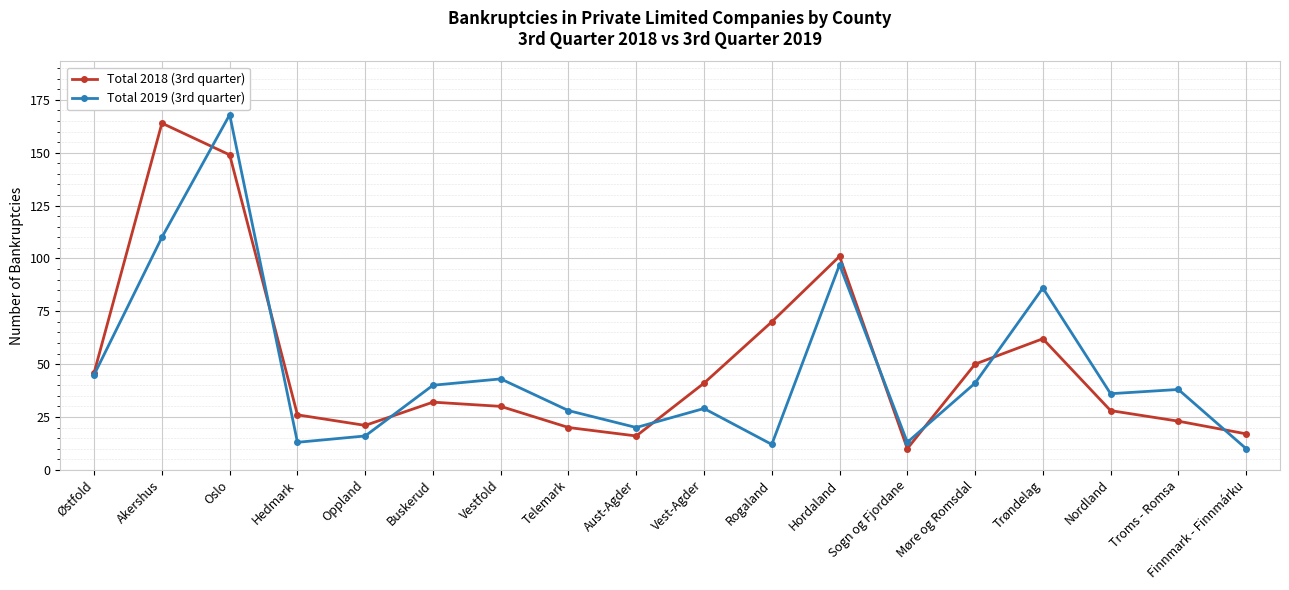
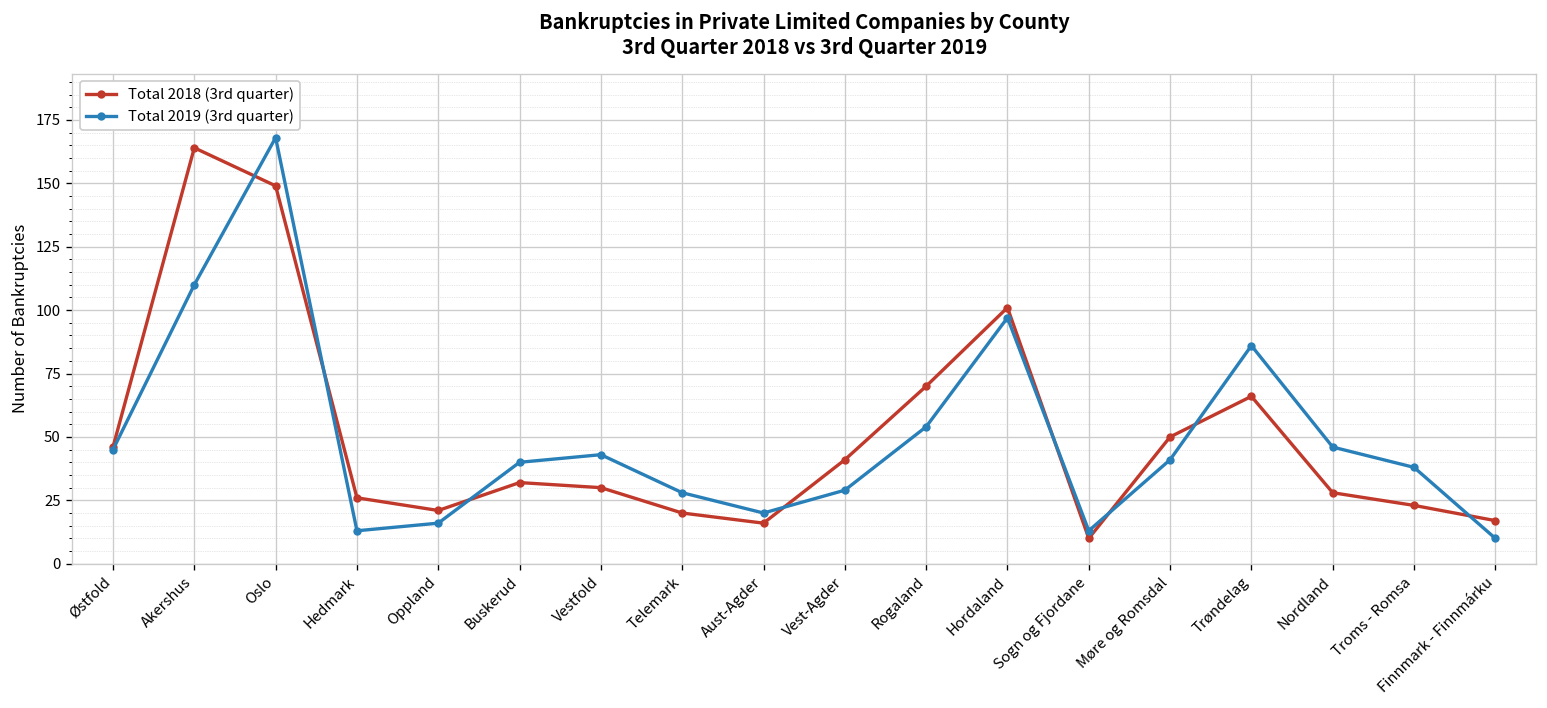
Total 2019 (3rd quarter), Rogaland: 12 -> 54
Total 2018 (3rd quarter), Trøndelag: 62 -> 66
Total 2019 (3rd quarter), Nordland: 36 -> 46
